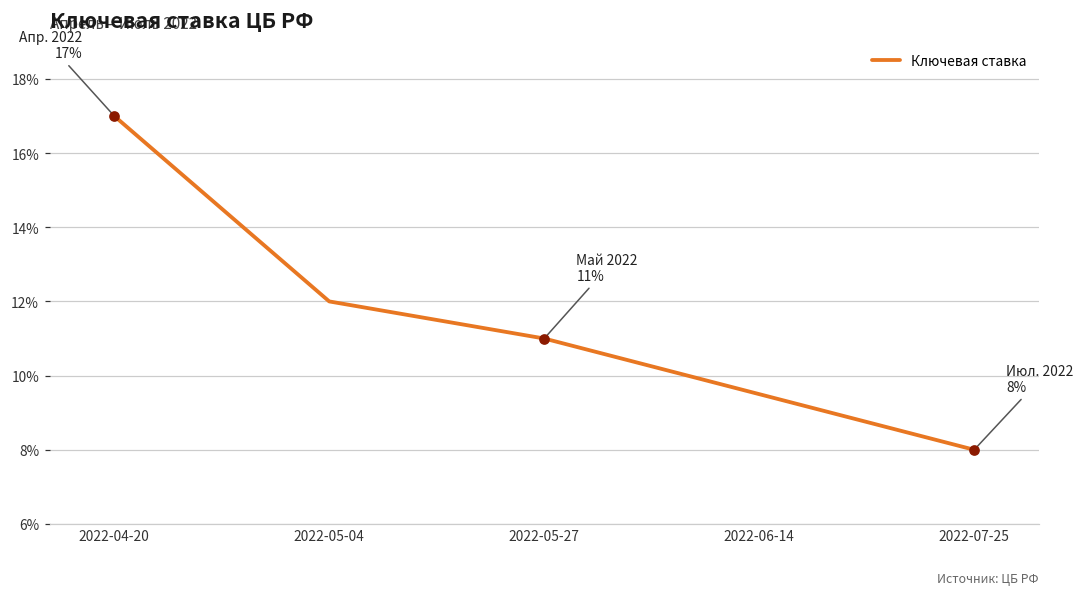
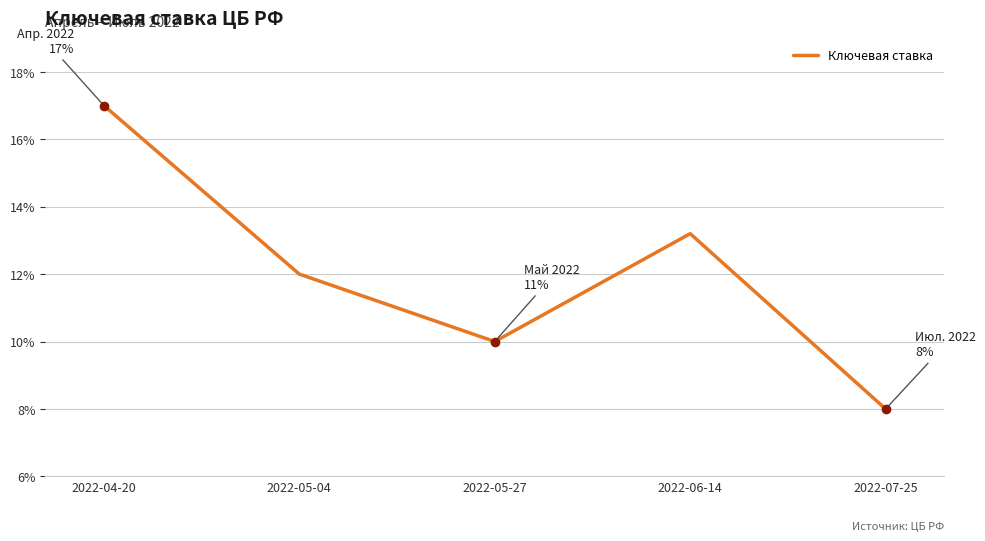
Ключевая ставка, 2022-05-27: 11.0% -> 10.0%
Ключевая ставка, 2022-06-14: 9.5% -> 13.2%
